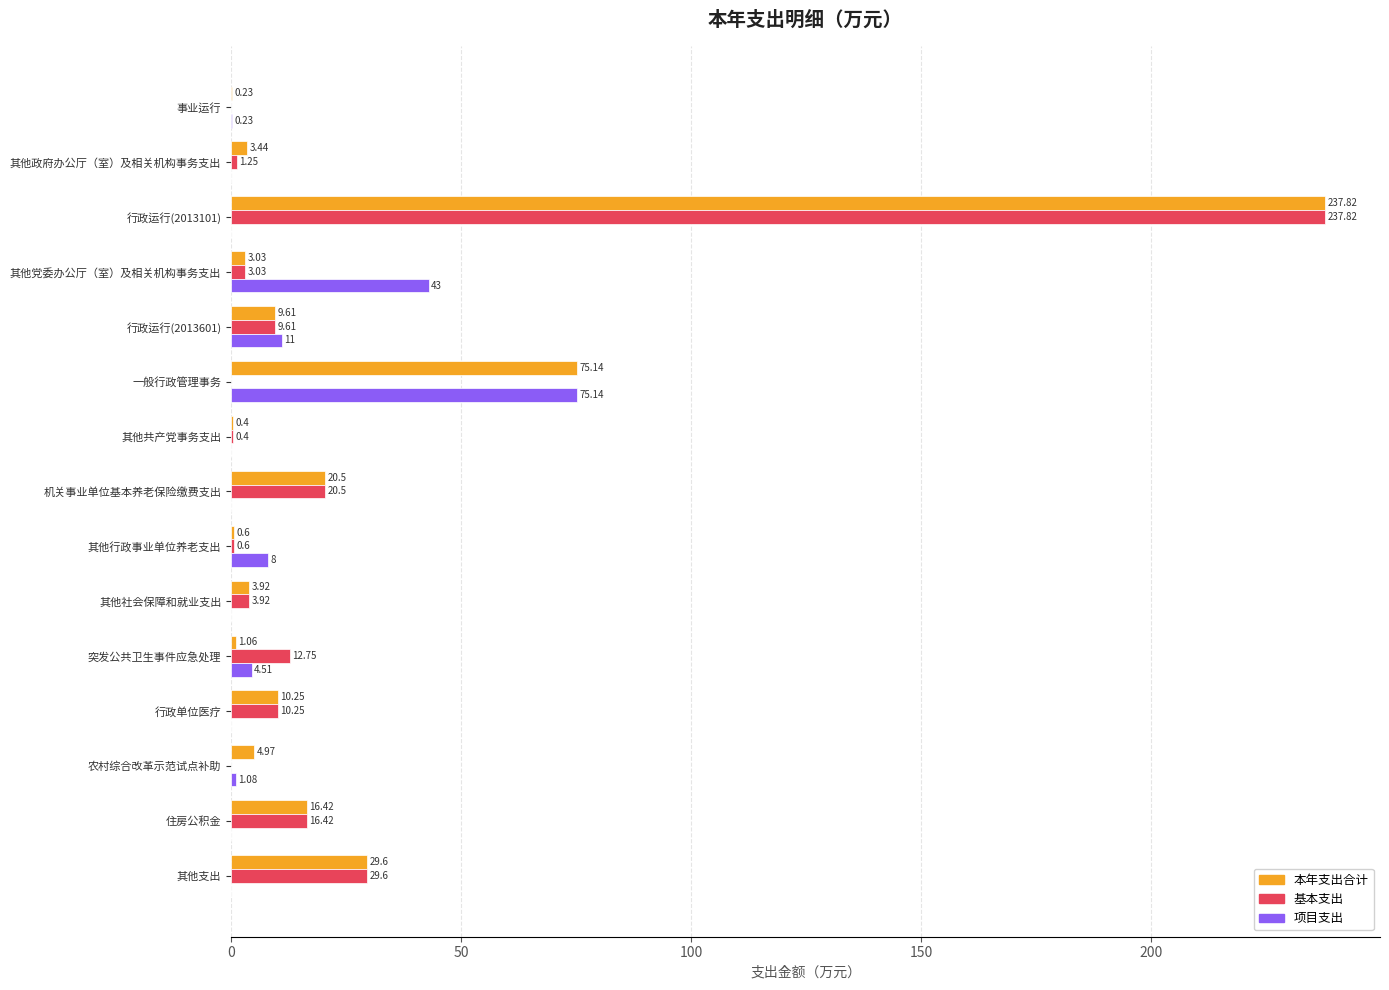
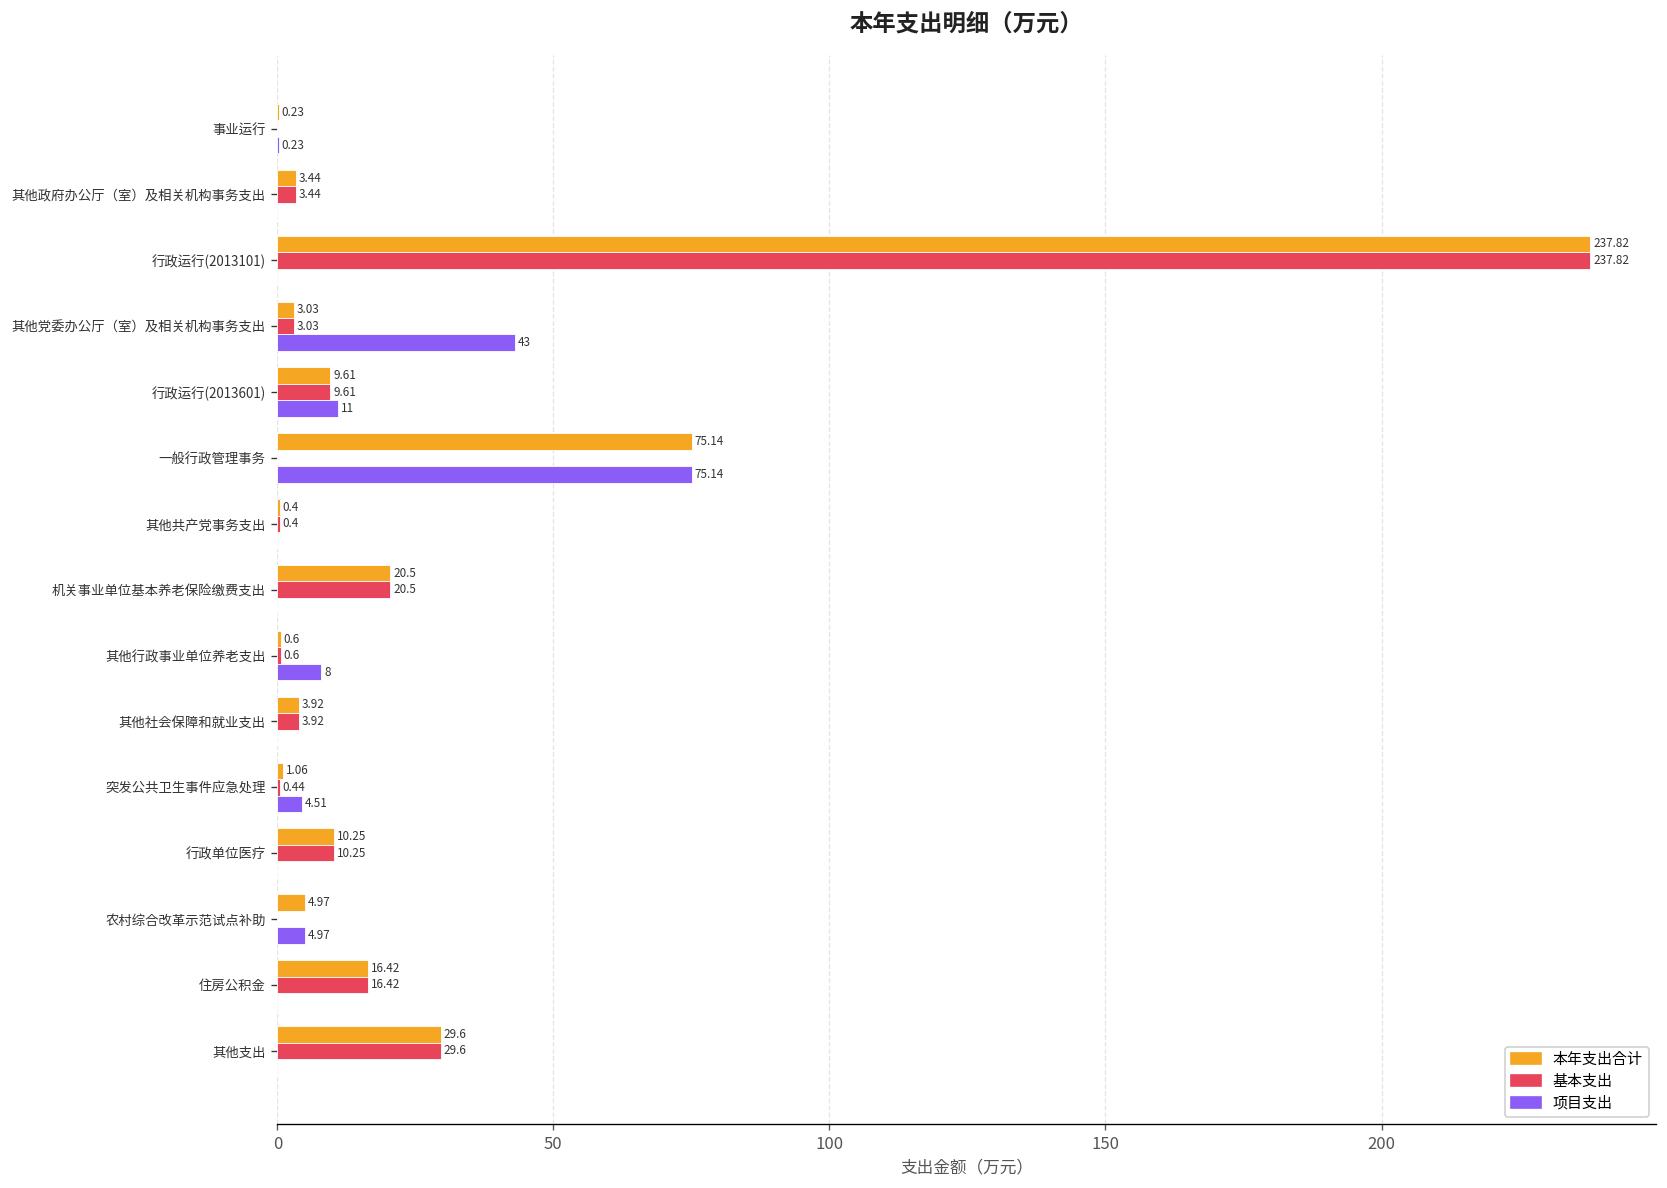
基本支出, 其他政府办公厅（室）及相关机构事务支出: 1.25 -> 3.44
基本支出, 突发公共卫生事件应急处理: 12.75 -> 0.44
项目支出, 农村综合改革示范试点补助: 1.08 -> 4.97
